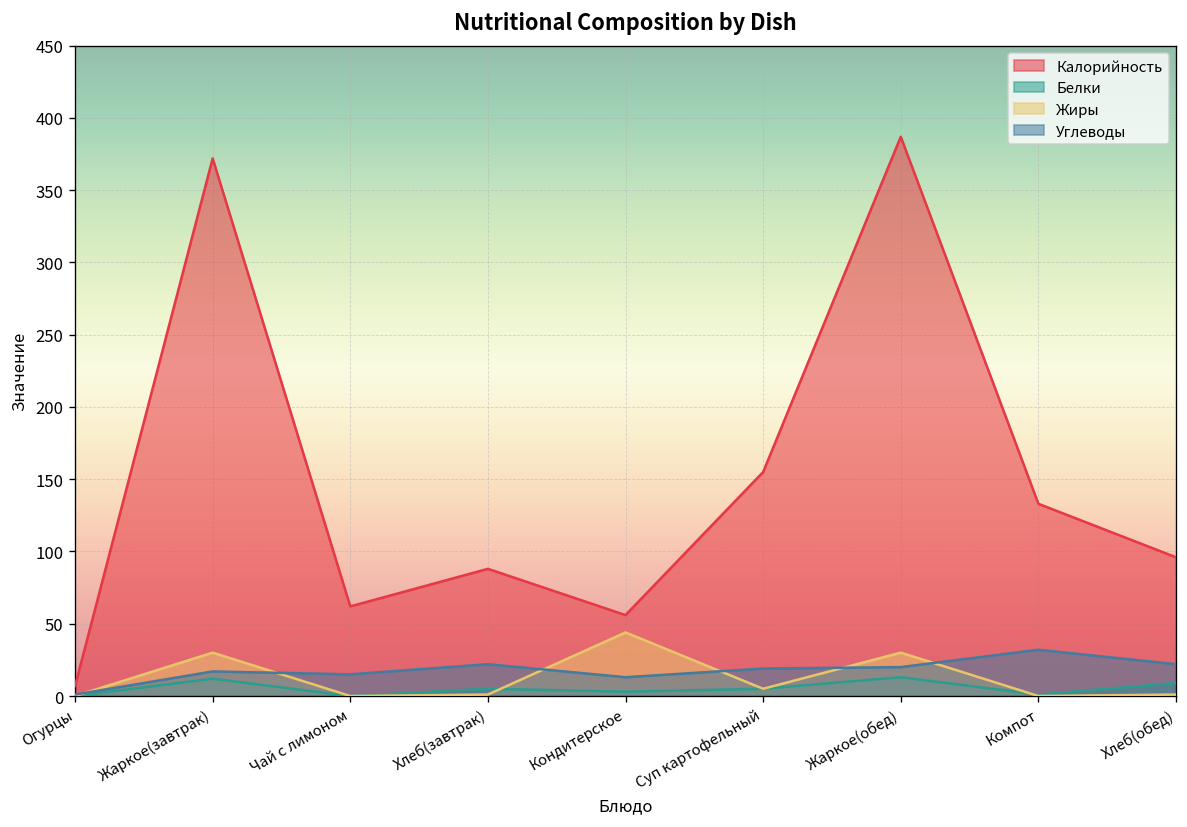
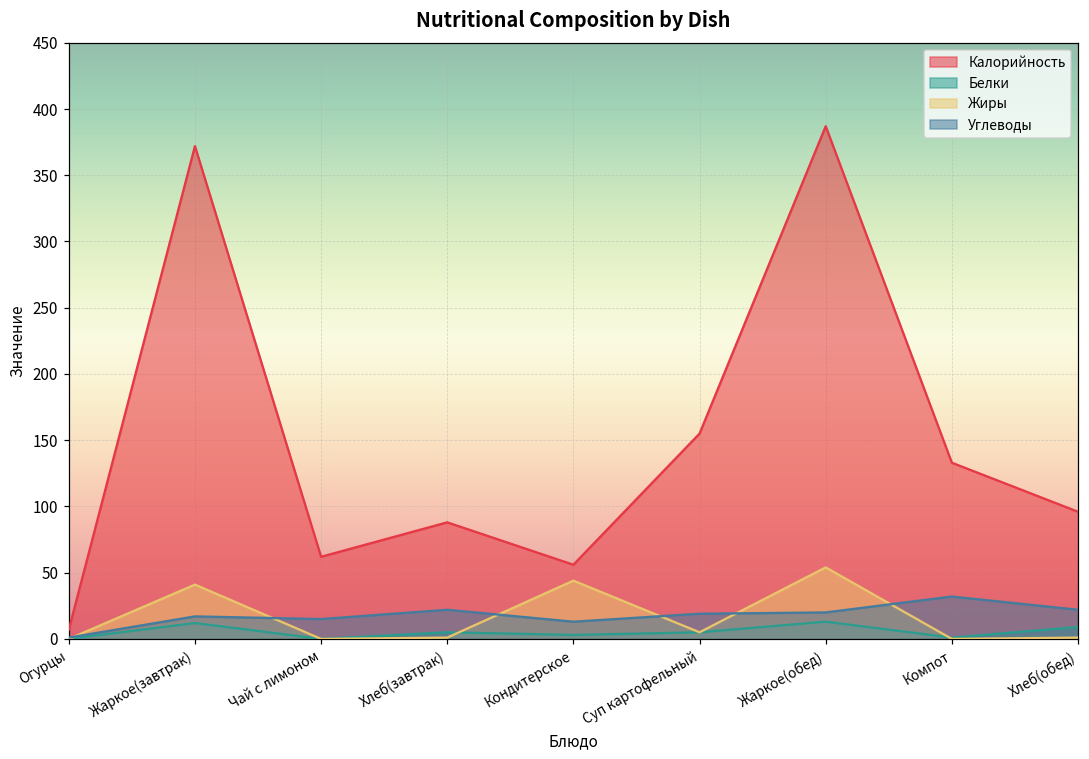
Жиры, Жаркое(завтрак): 30 -> 41
Жиры, Жаркое(обед): 30 -> 54
